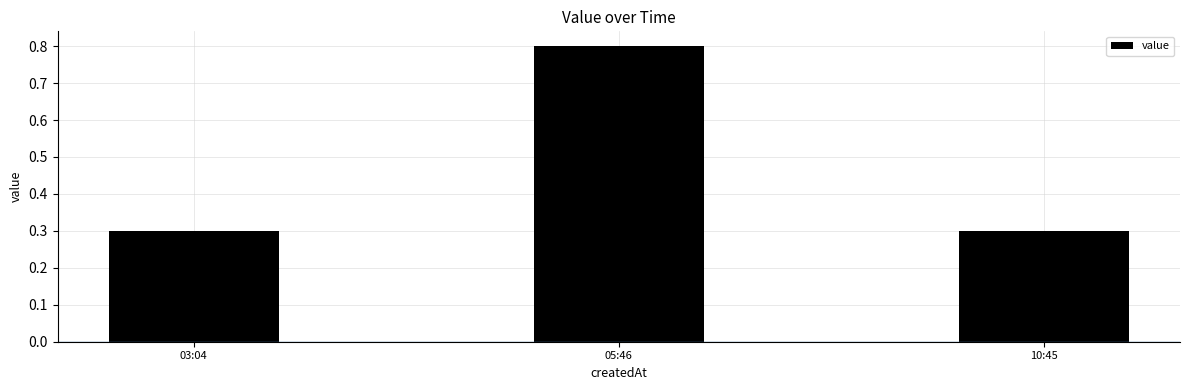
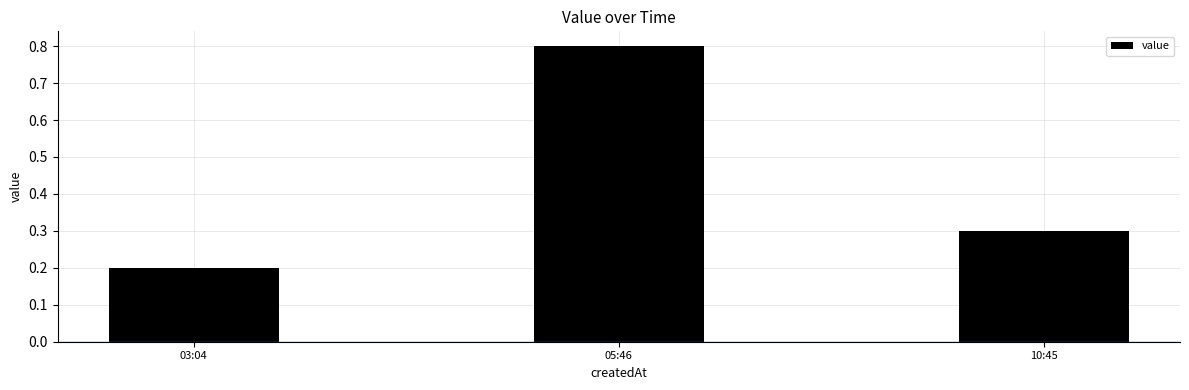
03:04: 0.3 -> 0.2
